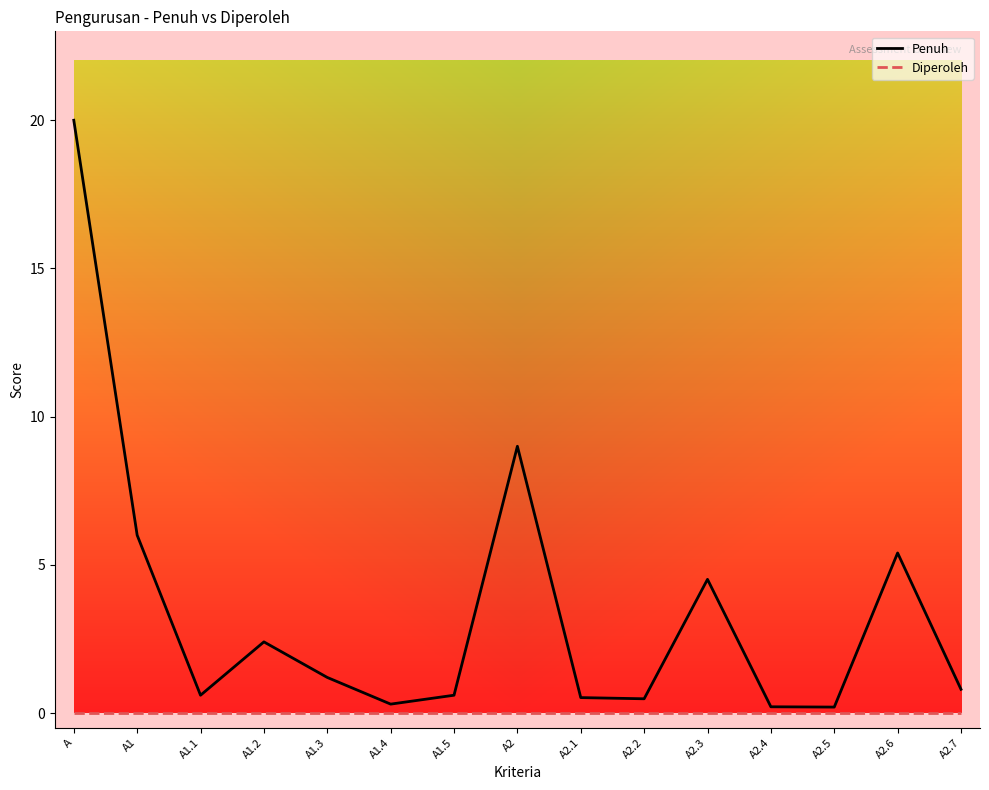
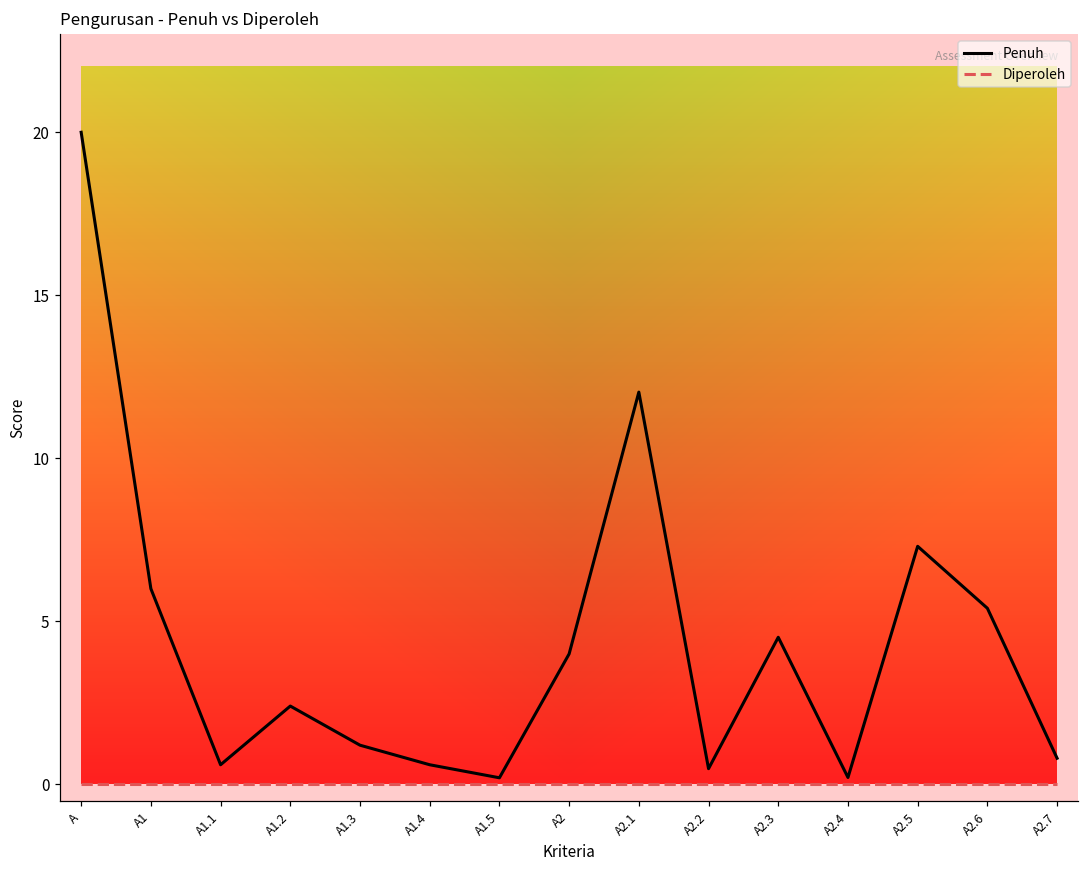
Penuh, A1.4: 0.3 -> 0.6
Penuh, A1.5: 0.6 -> 0.2
Penuh, A2: 9 -> 4
Penuh, A2.1: 0.5 -> 12.0
Penuh, A2.5: 0.2 -> 7.3
